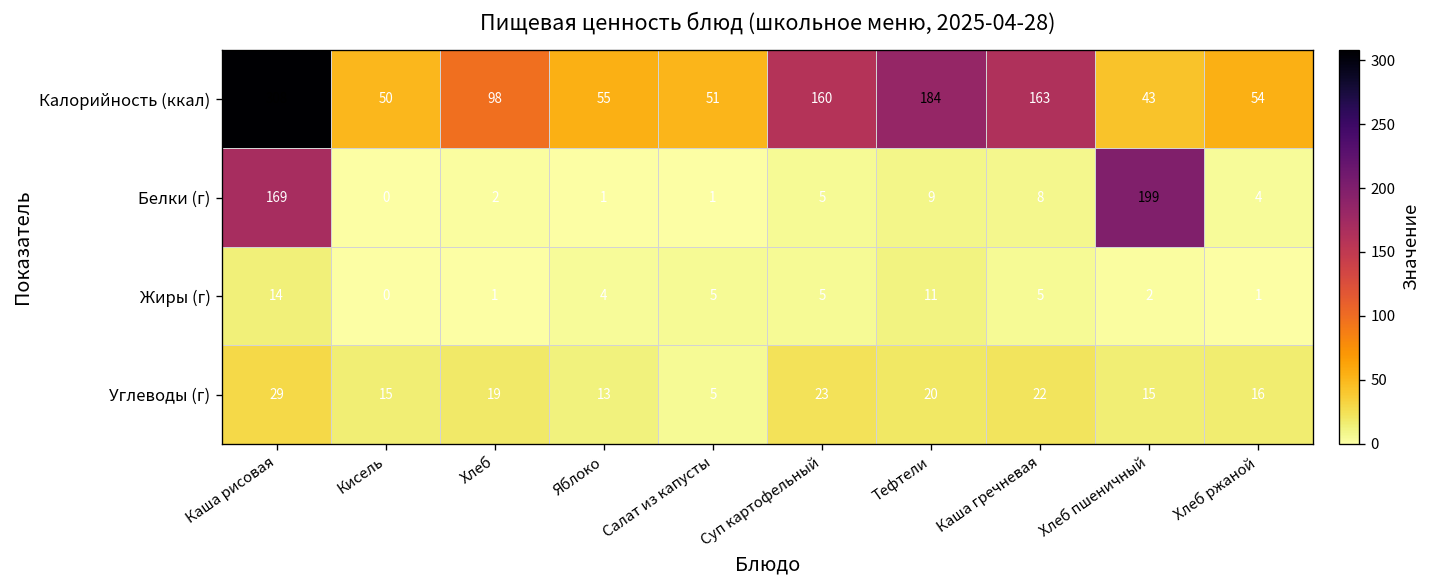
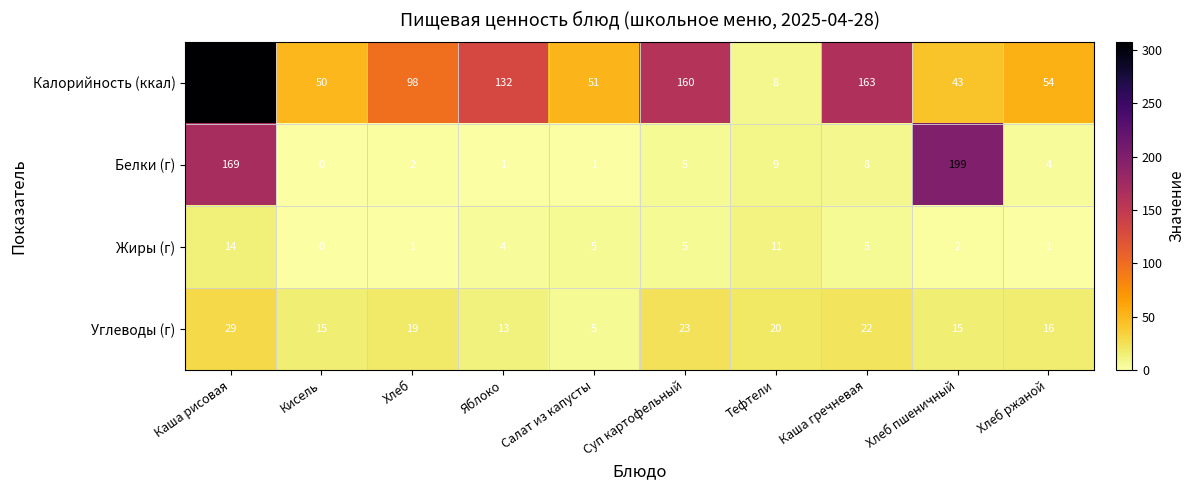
Калорийность (ккал), Яблоко: 55 -> 132
Калорийность (ккал), Тефтели: 184 -> 8
